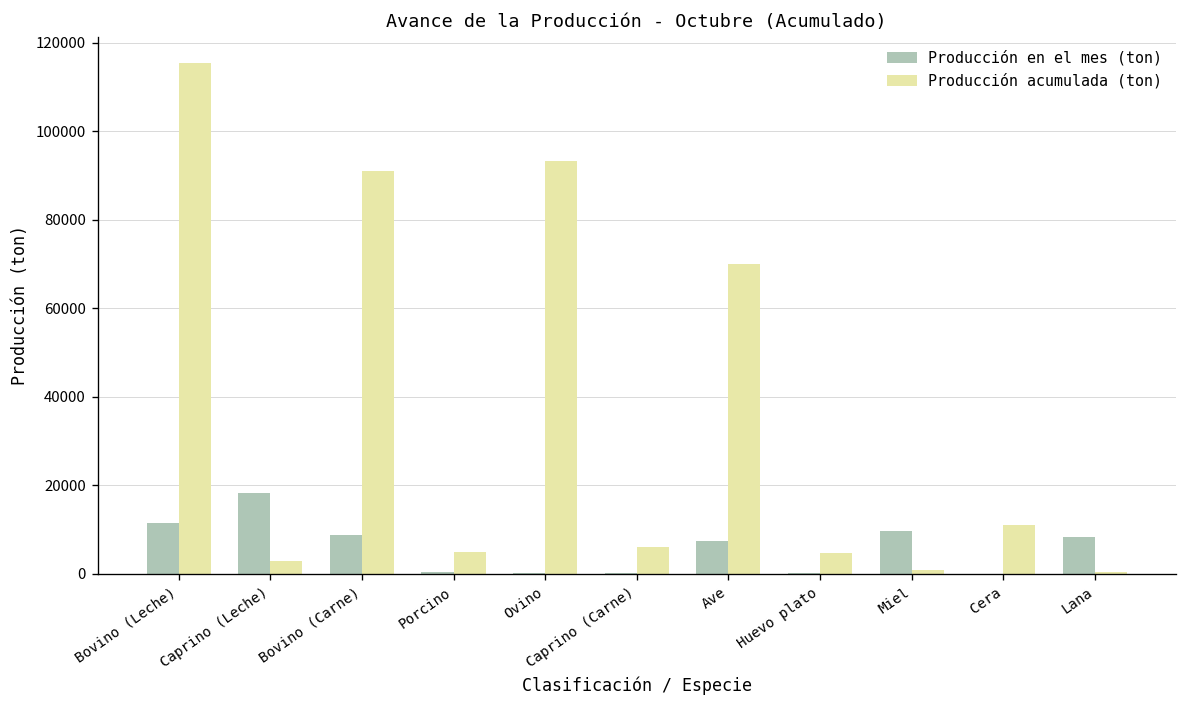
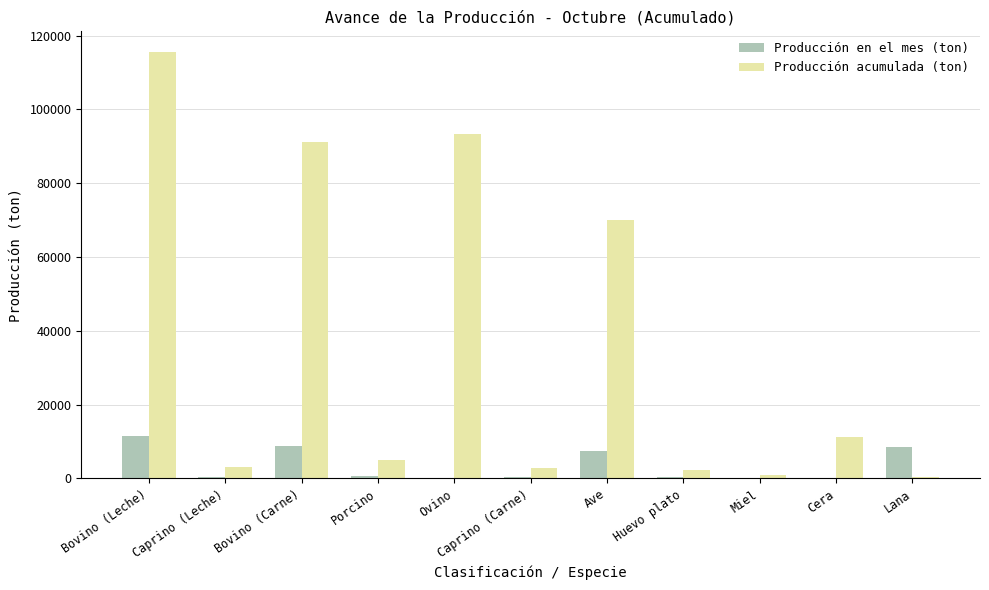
Producción en el mes (ton), Caprino (Leche): 18000 -> 0
Producción acumulada (ton), Caprino (Carne): 6000 -> 3000
Producción acumulada (ton), Huevo plato: 5000 -> 2000
Producción en el mes (ton), Miel: 10000 -> 0
